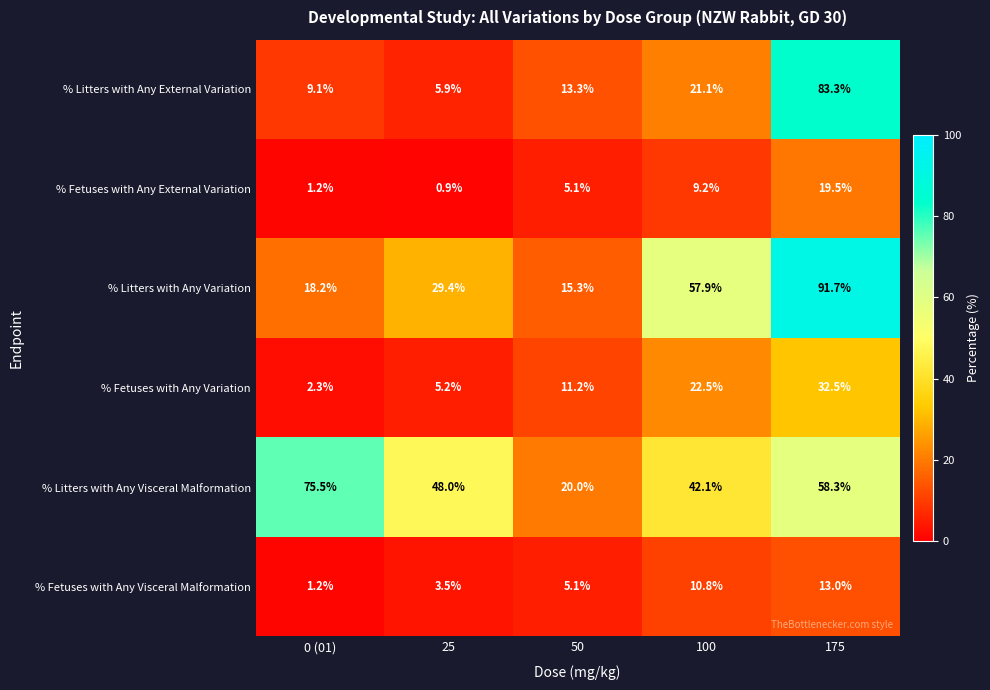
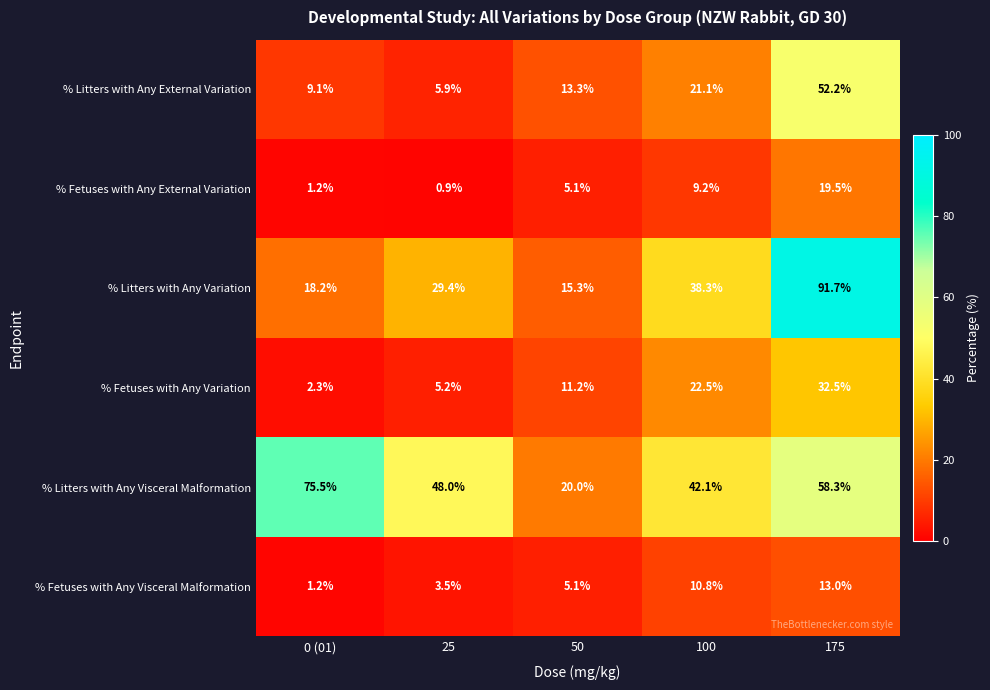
% Litters with Any External Variation, 175: 83.3% -> 52.2%
% Litters with Any Variation, 100: 57.9% -> 38.3%
